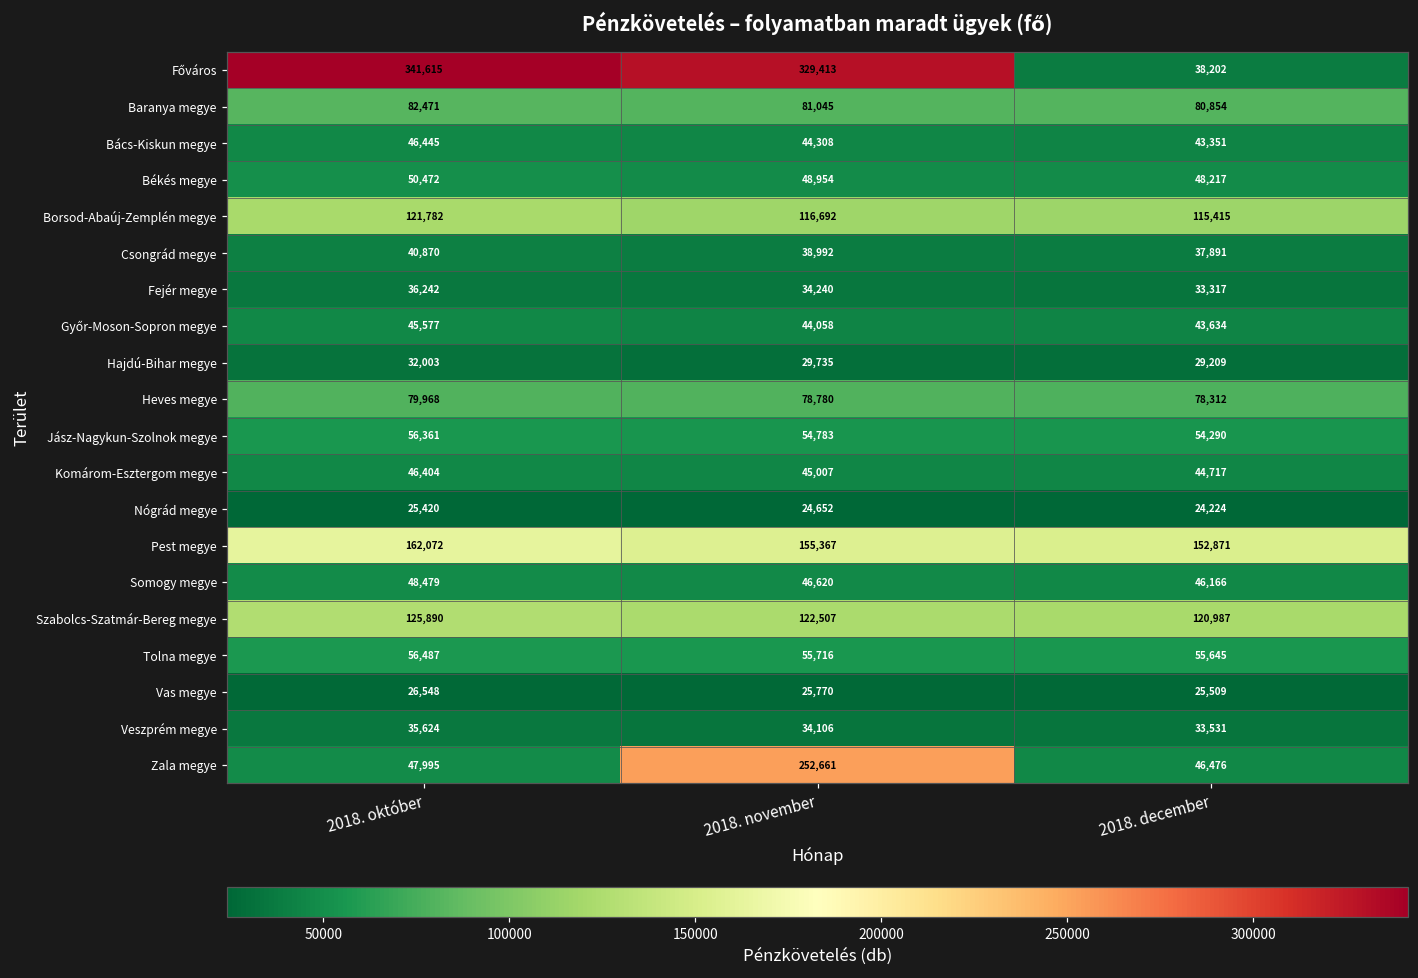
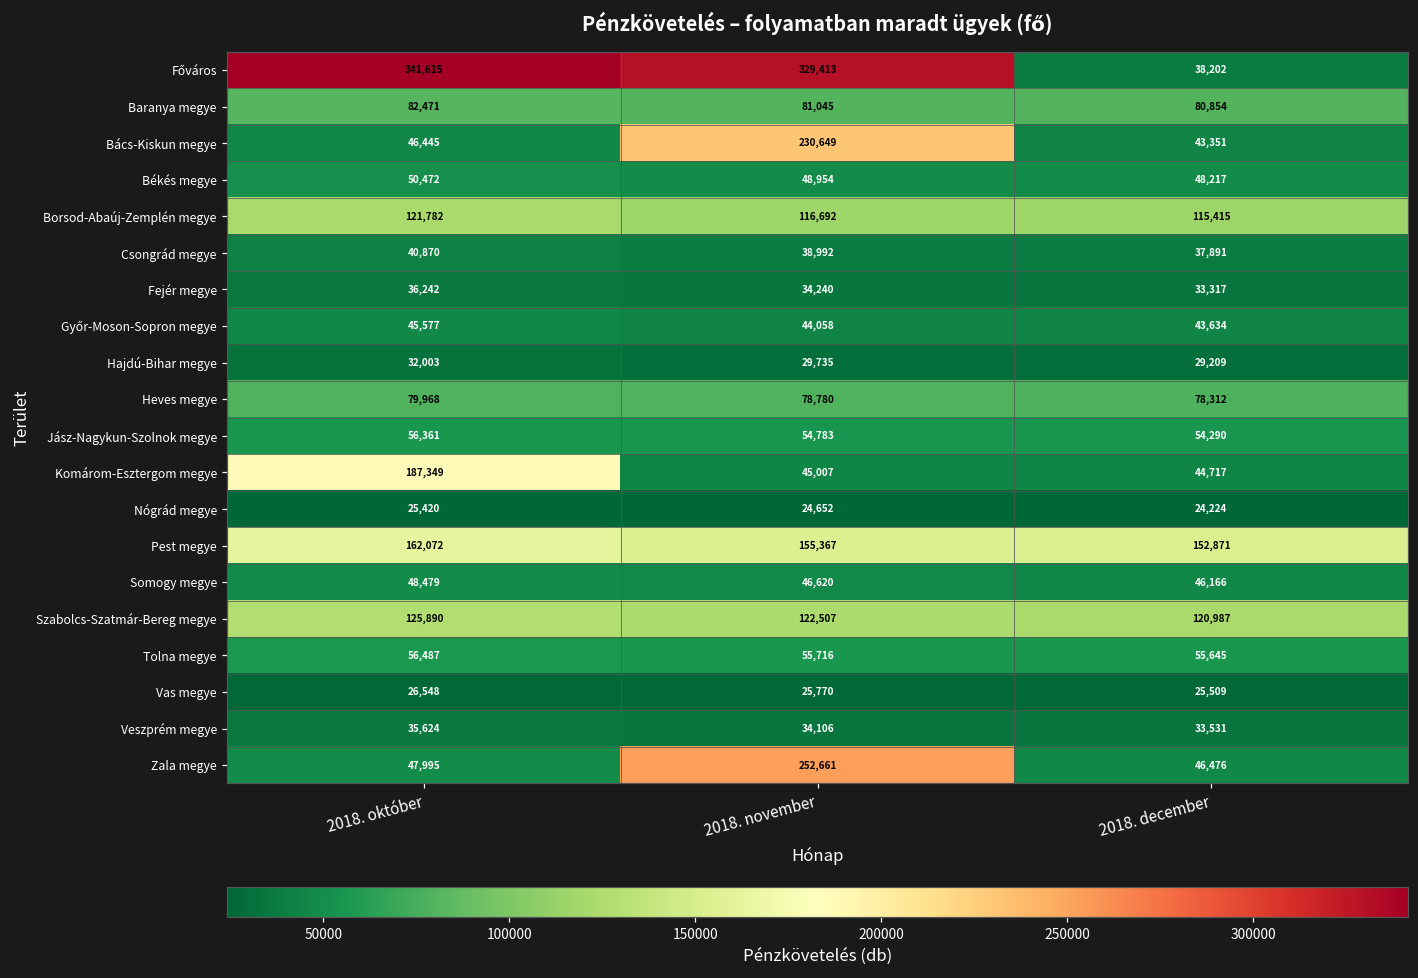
Bács-Kiskun megye, 2018. november: 44,308 -> 230,649
Komárom-Esztergom megye, 2018. október: 46,404 -> 187,349
